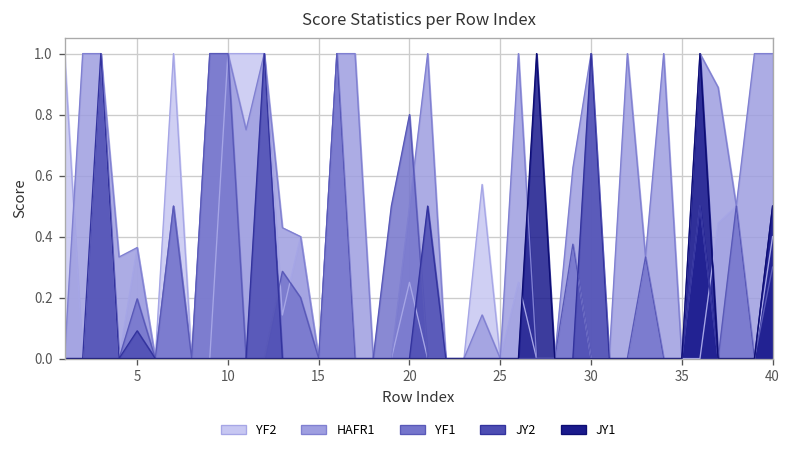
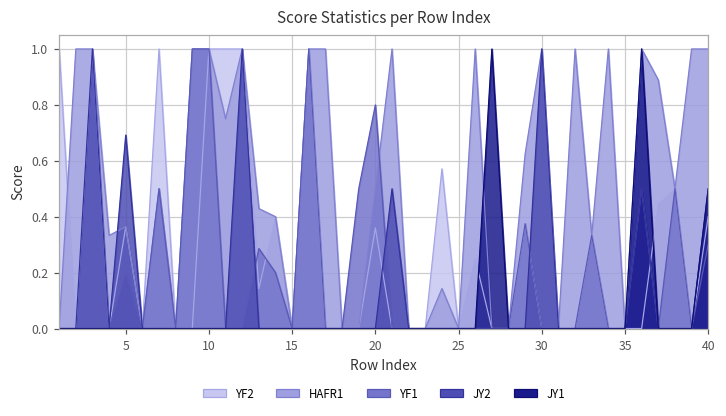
JY2, 5: 0.09 -> 0.69
YF2, 20: 0.25 -> 0.36
